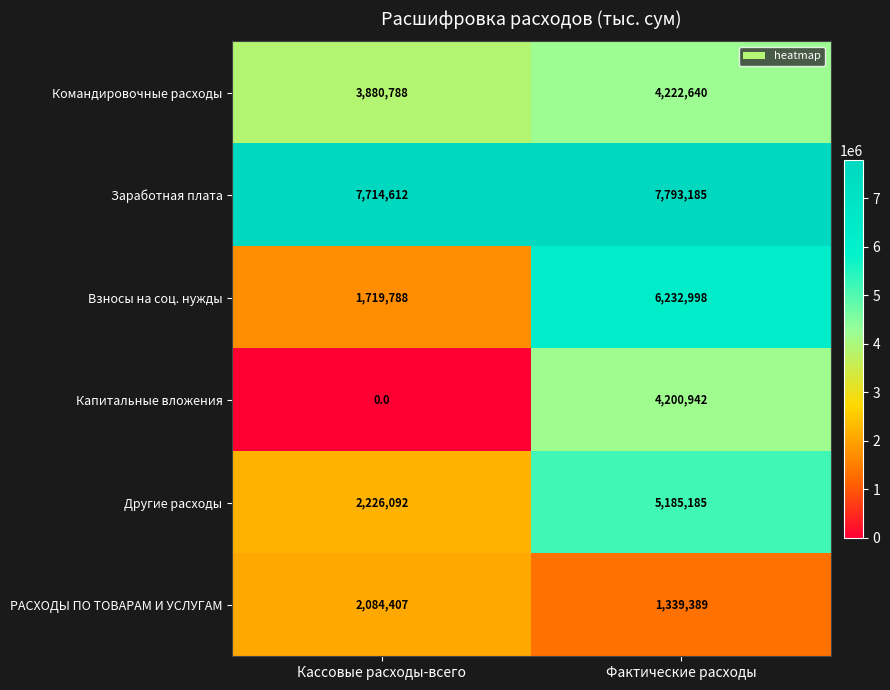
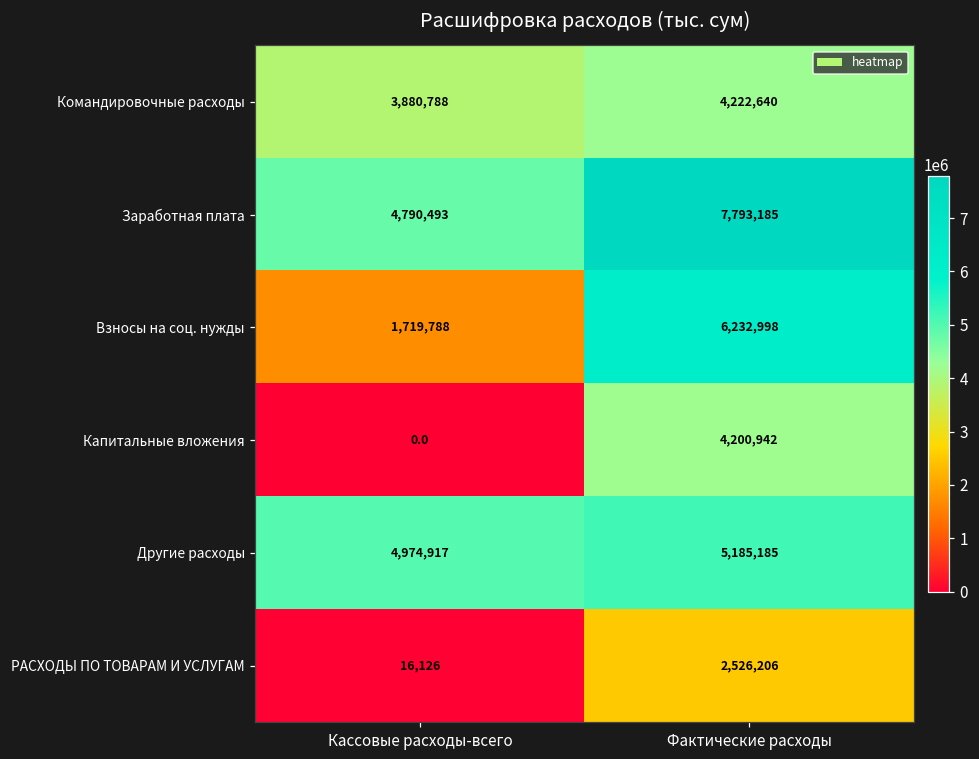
Заработная плата, Кассовые расходы-всего: 7,714,612 -> 4,790,493
Другие расходы, Кассовые расходы-всего: 2,226,092 -> 4,974,917
РАСХОДЫ ПО ТОВАРАМ И УСЛУГАМ, Кассовые расходы-всего: 2,084,407 -> 16,126
РАСХОДЫ ПО ТОВАРАМ И УСЛУГАМ, Фактические расходы: 1,339,389 -> 2,526,206
